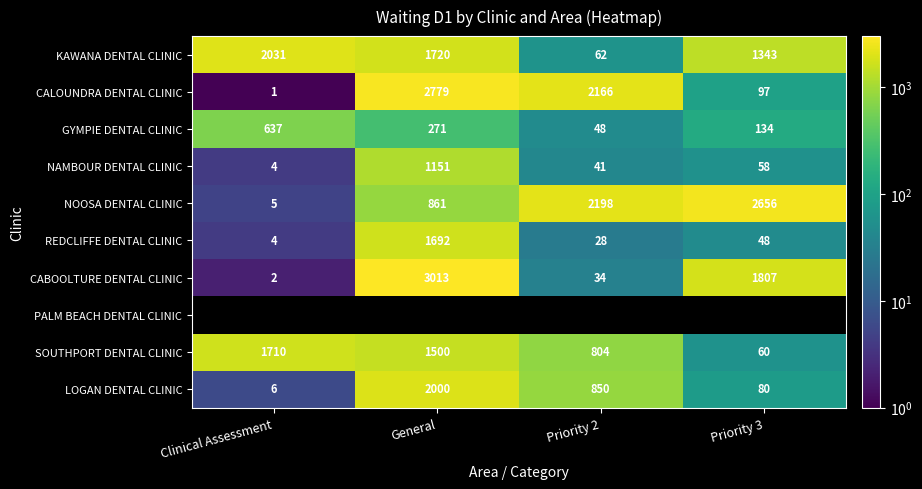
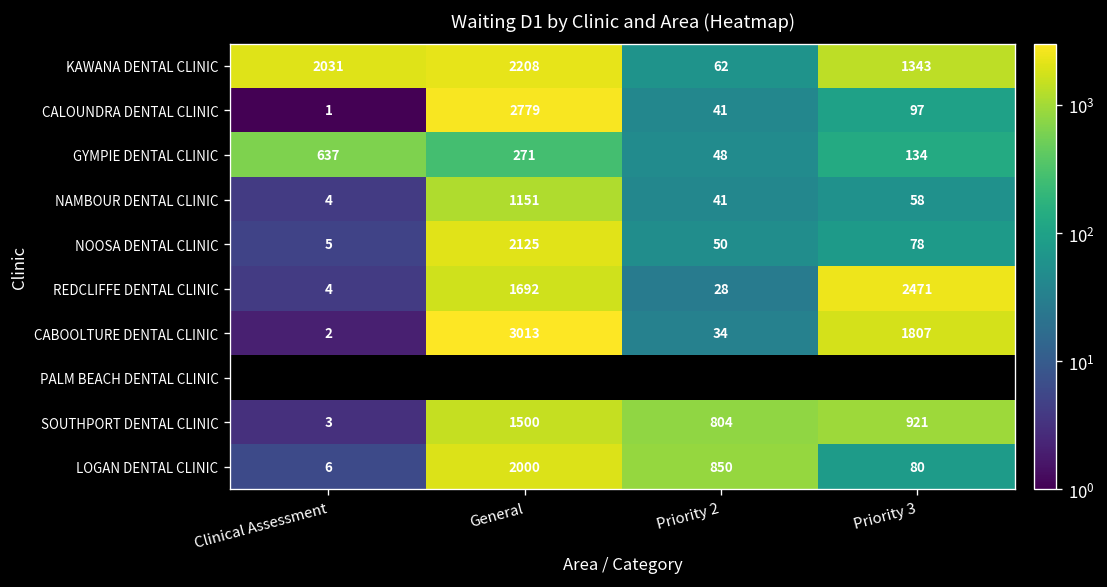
KAWANA DENTAL CLINIC, General: 1720 -> 2208
CALOUNDRA DENTAL CLINIC, Priority 2: 2166 -> 41
NOOSA DENTAL CLINIC, General: 861 -> 2125
NOOSA DENTAL CLINIC, Priority 2: 2198 -> 50
NOOSA DENTAL CLINIC, Priority 3: 2656 -> 78
REDCLIFFE DENTAL CLINIC, Priority 3: 48 -> 2471
SOUTHPORT DENTAL CLINIC, Clinical Assessment: 1710 -> 3
SOUTHPORT DENTAL CLINIC, Priority 3: 60 -> 921
